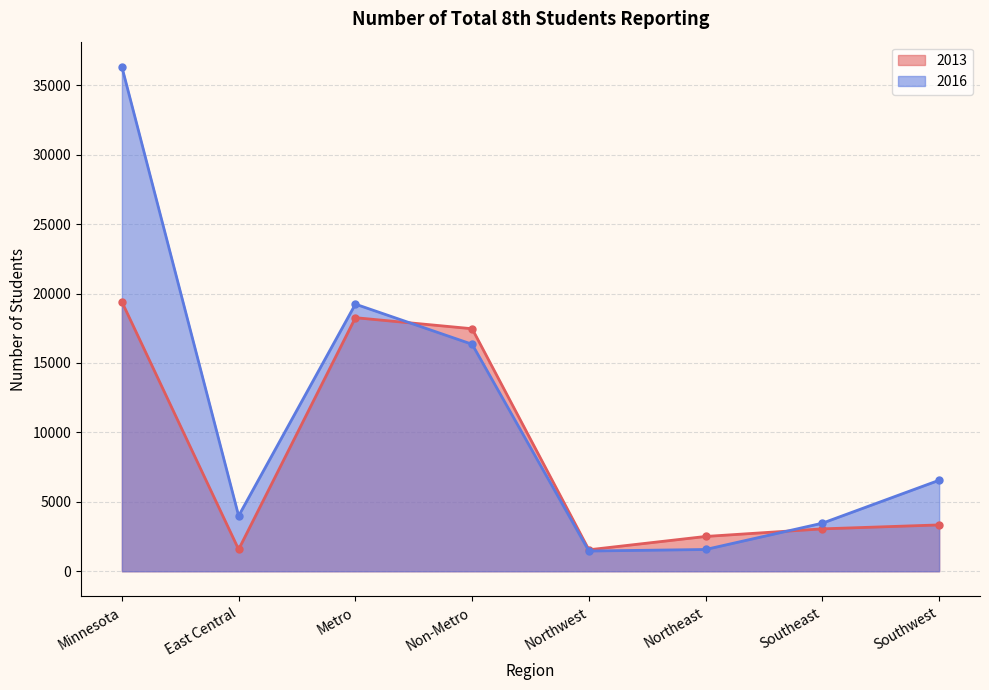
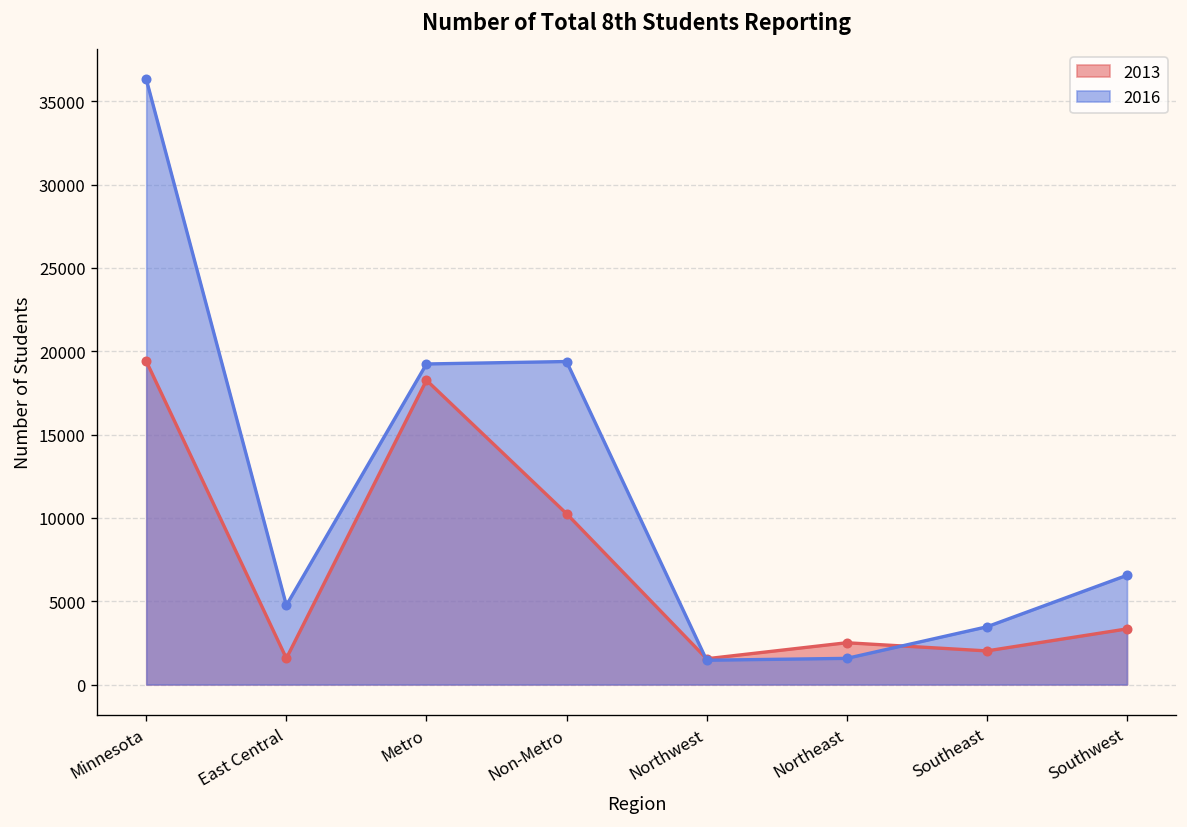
2016, East Central: 4000 -> 4800
2013, Non-Metro: 17500 -> 10300
2016, Non-Metro: 16300 -> 19400
2013, Southeast: 3100 -> 2000
